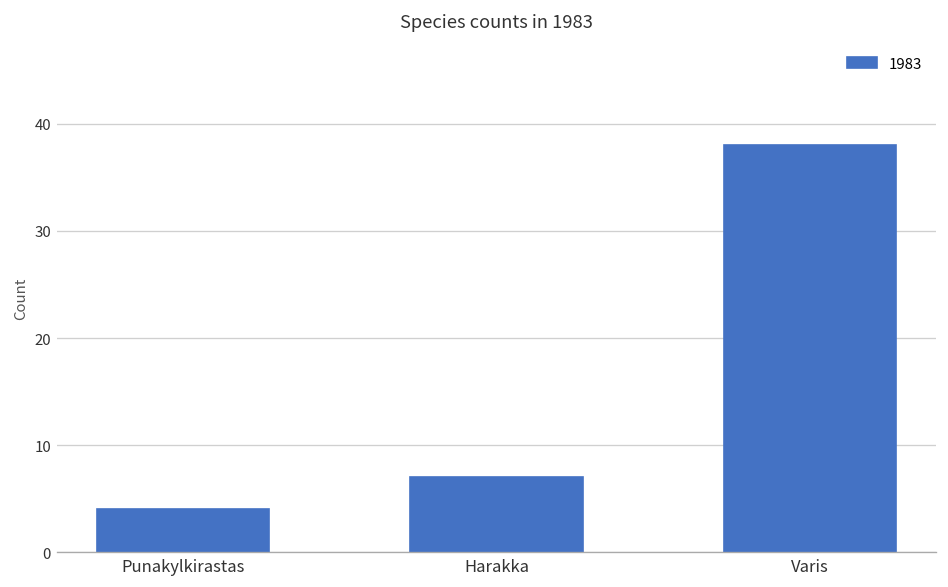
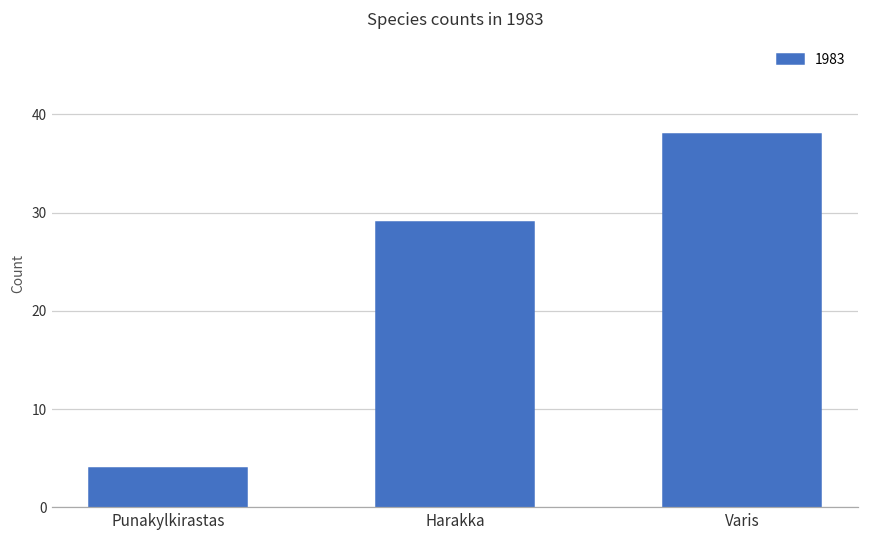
Harakka: 7 -> 29
